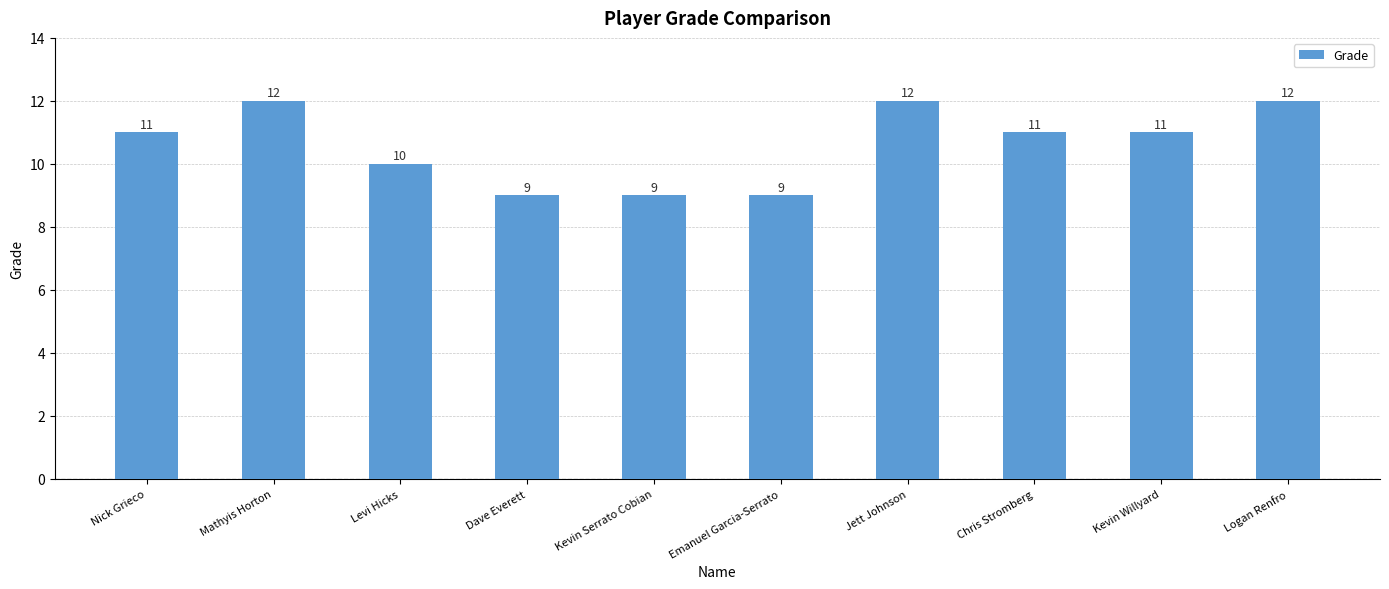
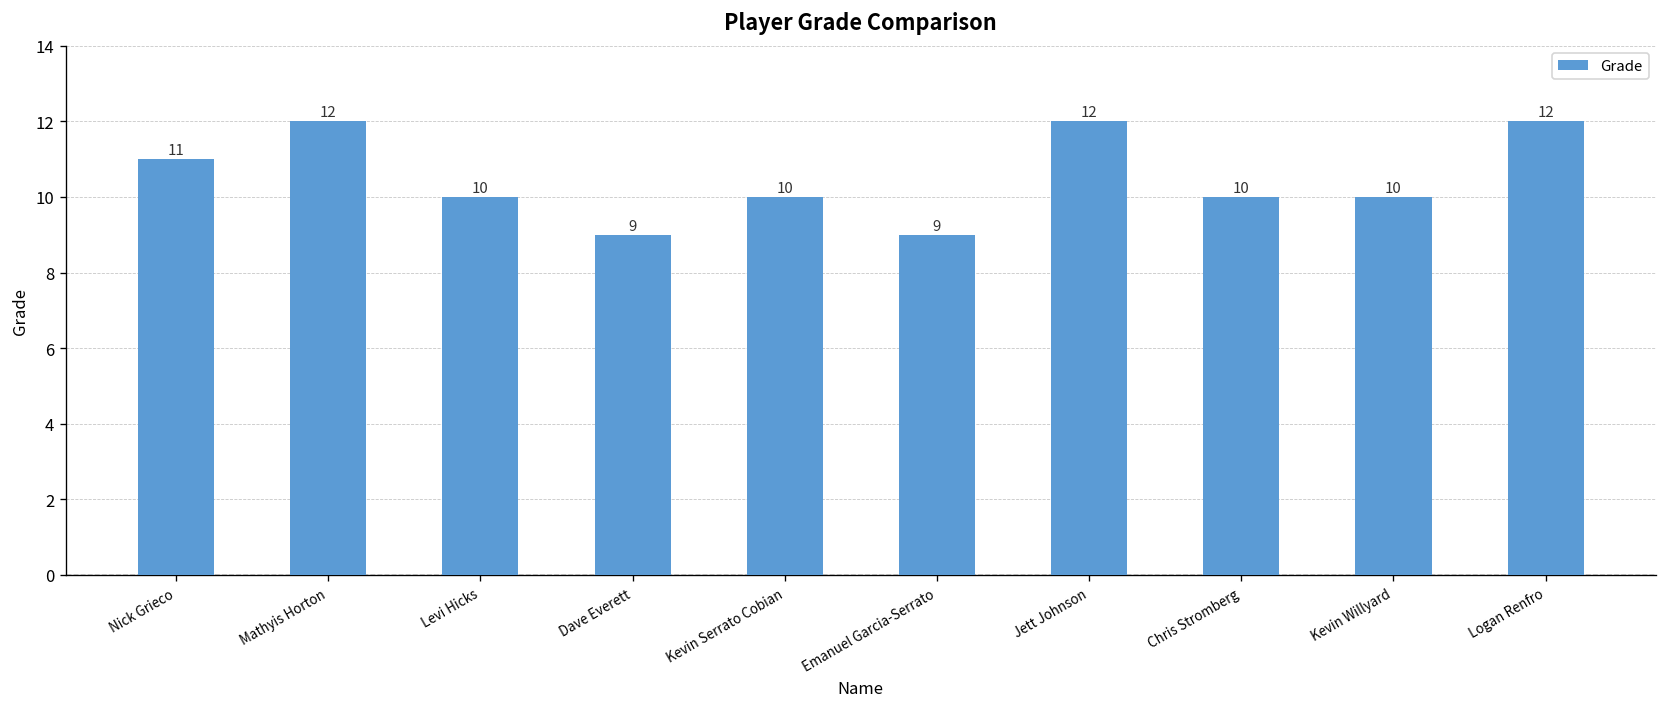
Kevin Serrato Cobian: 9 -> 10
Chris Stromberg: 11 -> 10
Kevin Willyard: 11 -> 10
